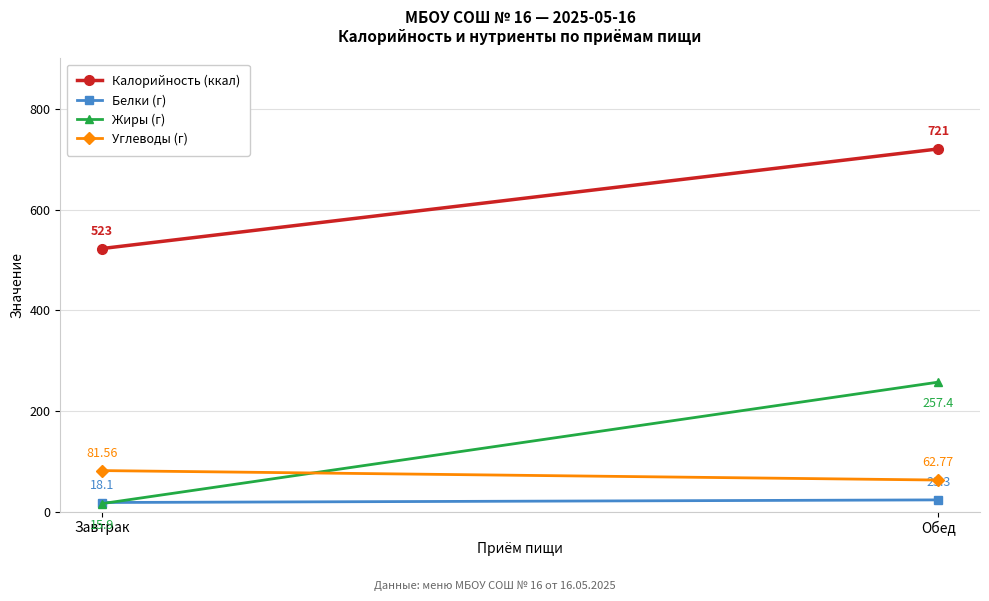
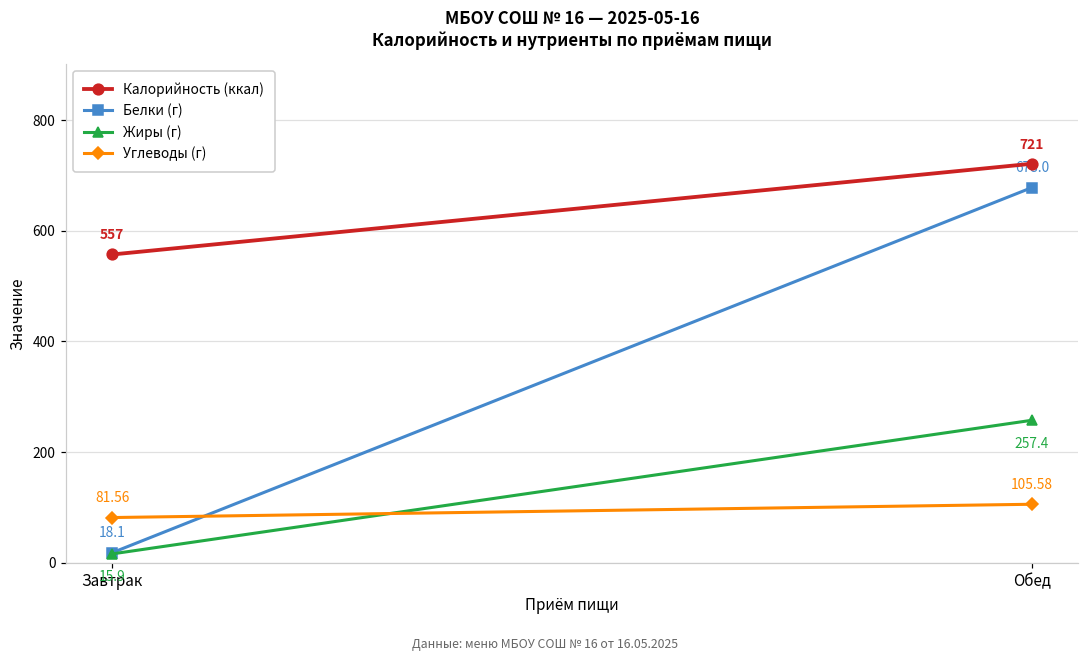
Калорийность (ккал), Завтрак: 523 -> 557
Белки (г), Обед: 23.3 -> 678.0
Углеводы (г), Обед: 62.77 -> 105.58
